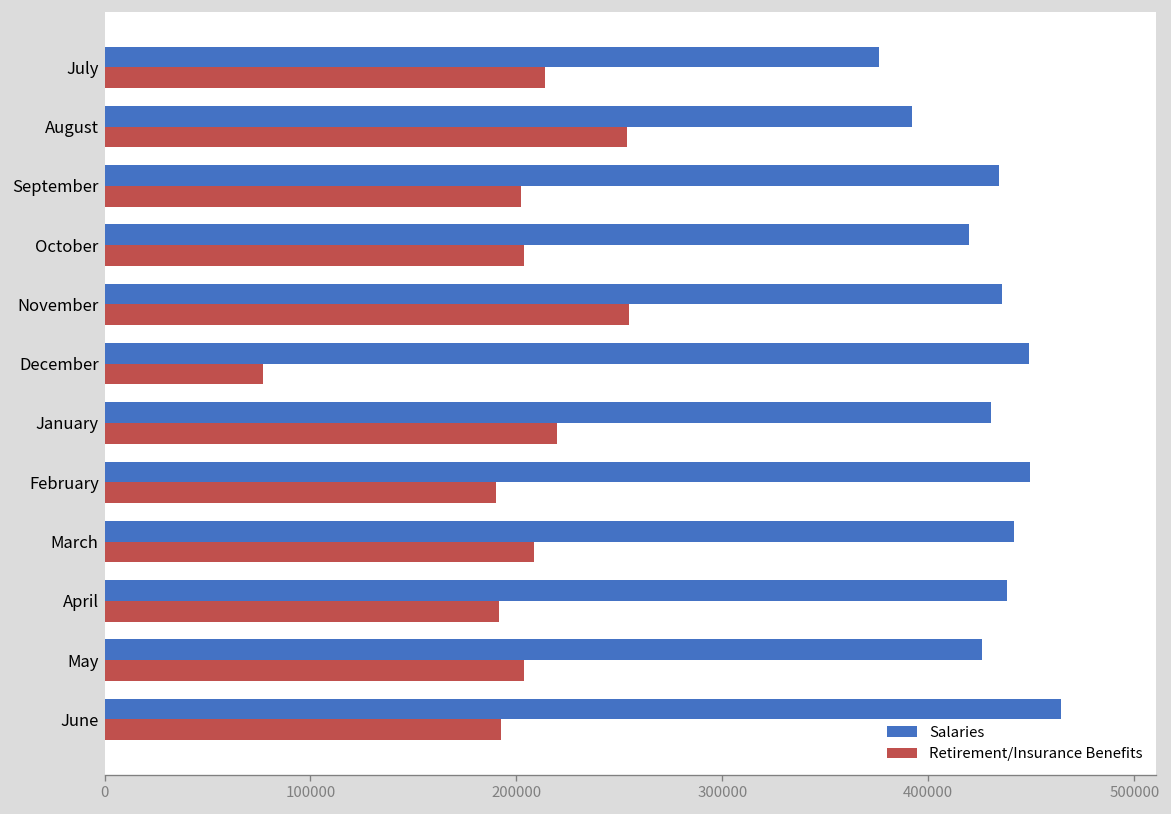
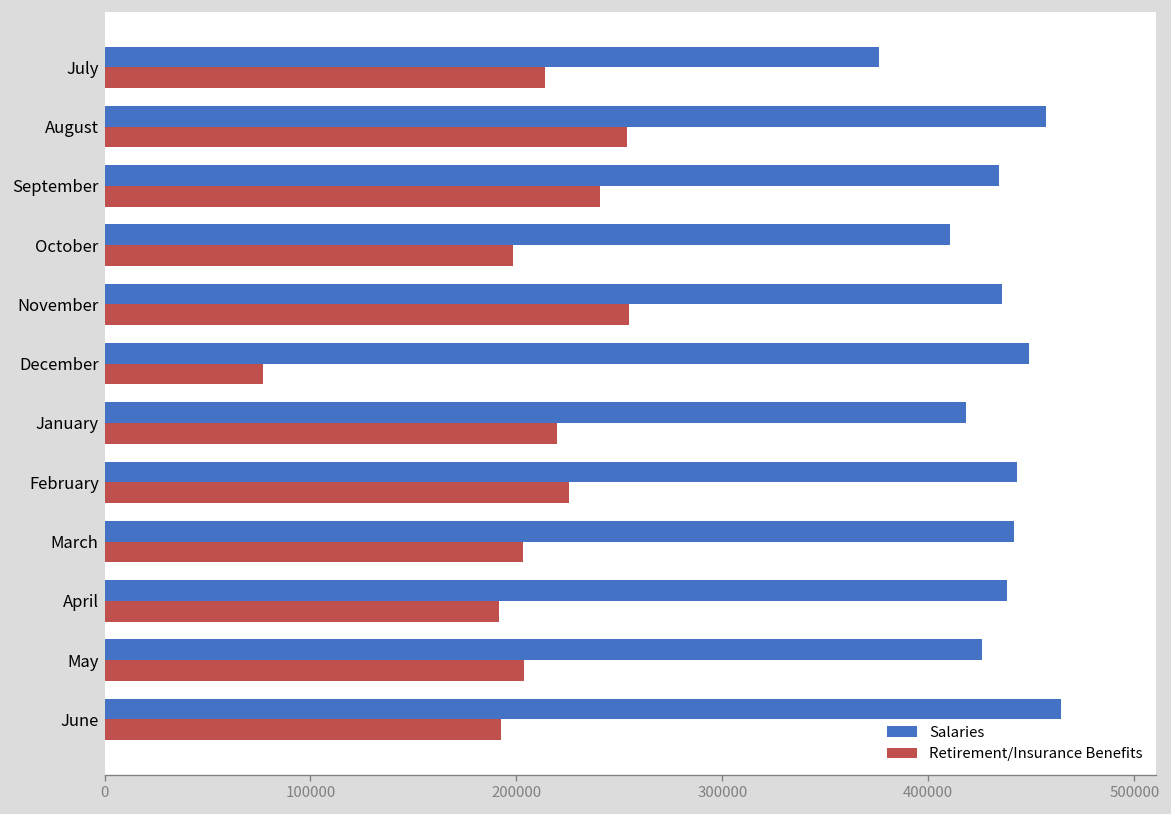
Salaries, August: 392000 -> 457000
Retirement/Insurance Benefits, September: 202000 -> 241000
Salaries, October: 420000 -> 410000
Retirement/Insurance Benefits, October: 204000 -> 199000
Salaries, January: 431000 -> 418000
Salaries, February: 449000 -> 443000
Retirement/Insurance Benefits, February: 190000 -> 225000
Retirement/Insurance Benefits, March: 208000 -> 203000
